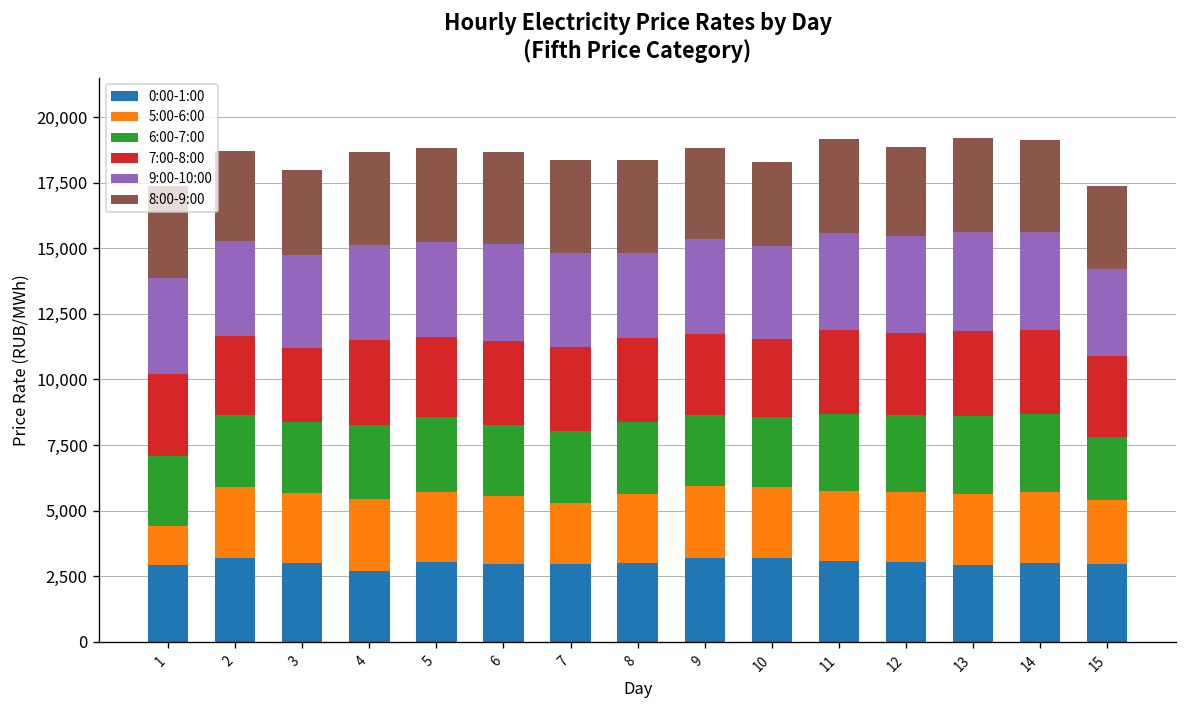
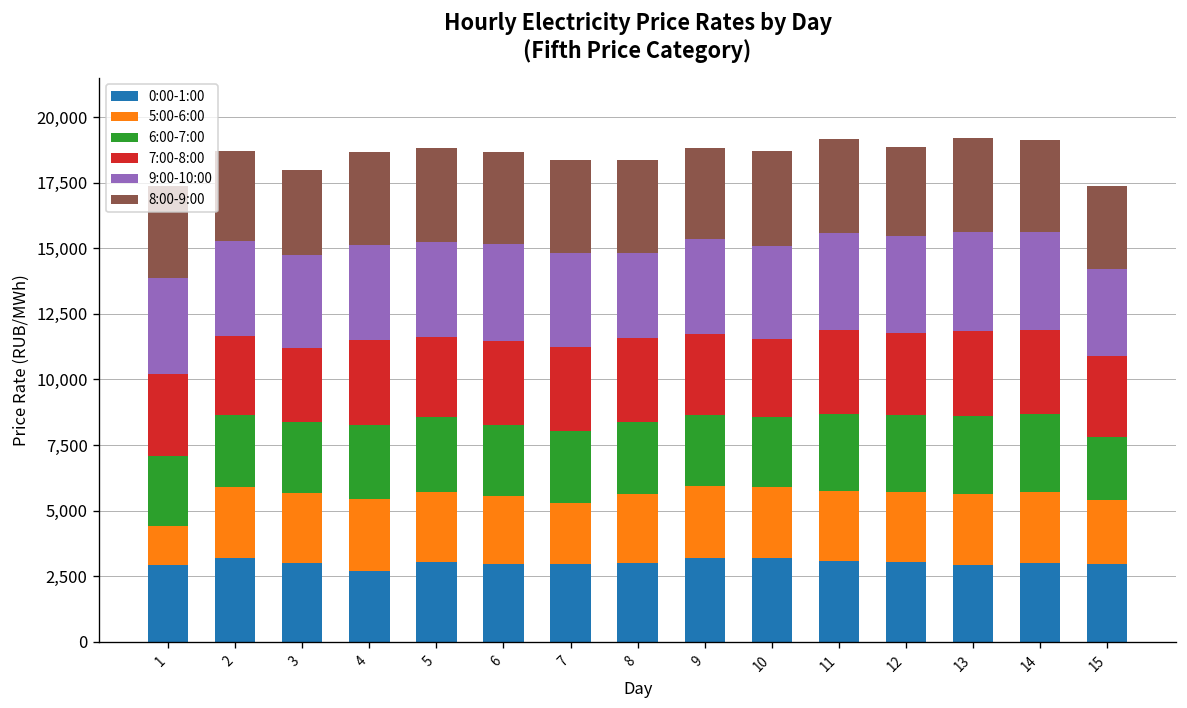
8:00-9:00, 10: 3,200 -> 3,600
